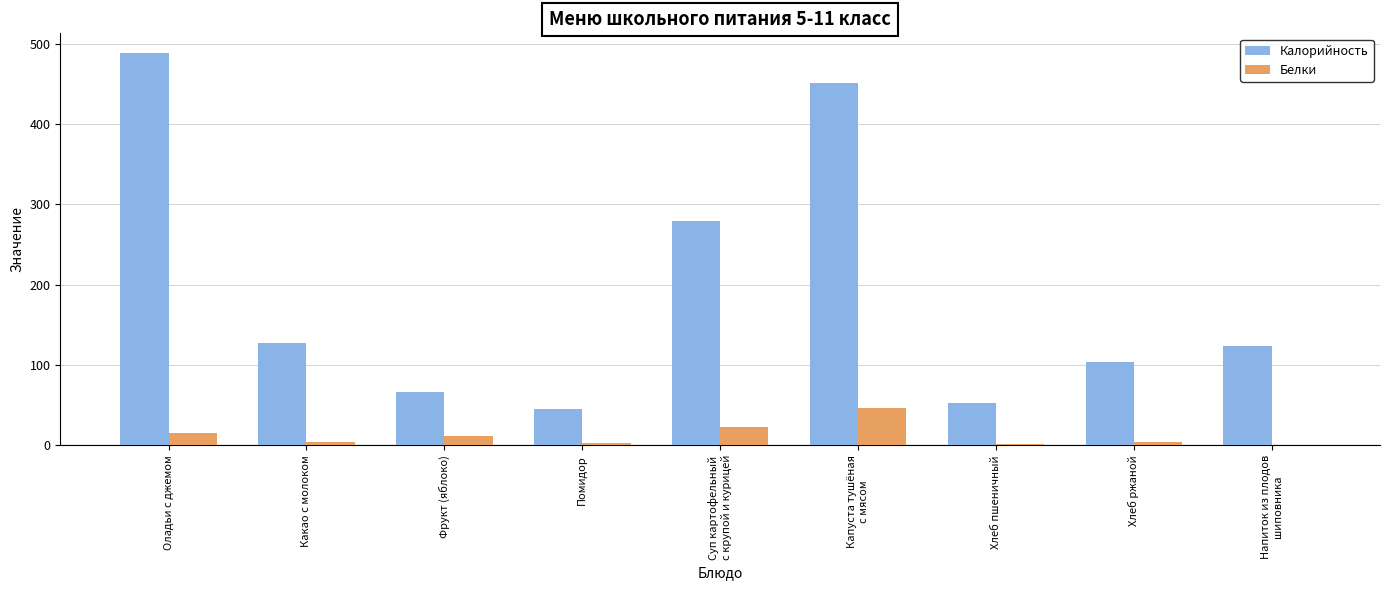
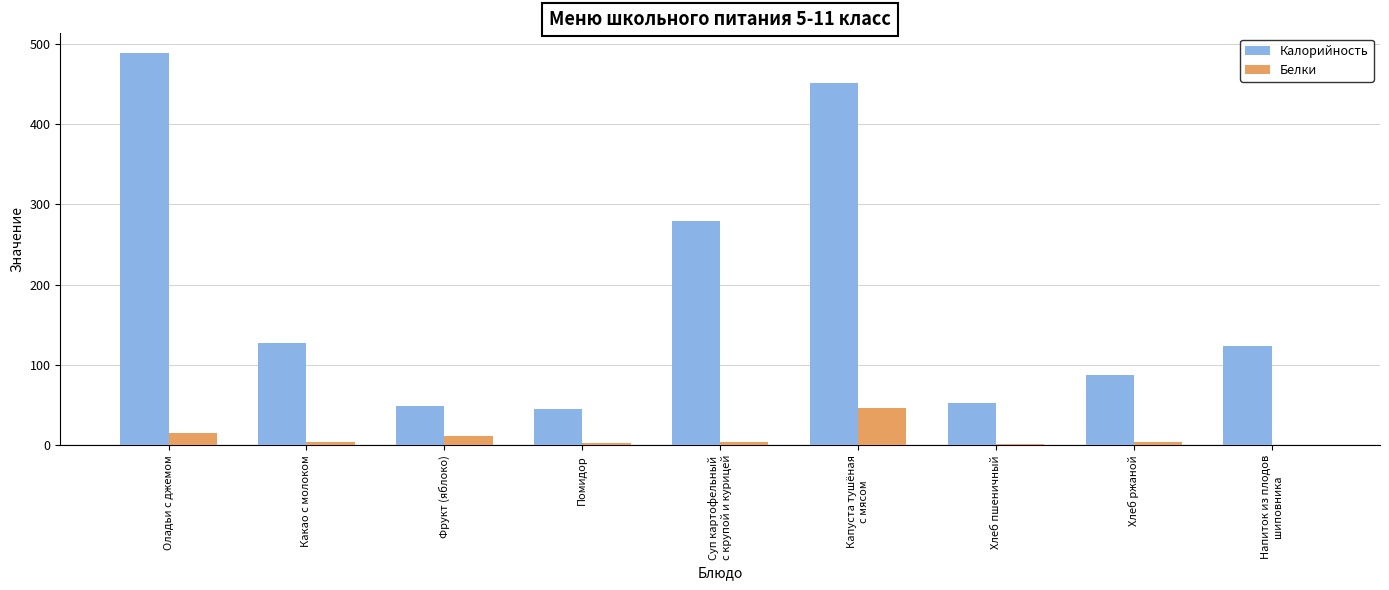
Калорийность, Фрукт (яблоко): 70 -> 50
Белки, Суп картофельный с крупой и курицей: 20 -> 0
Калорийность, Хлеб ржаной: 100 -> 90
